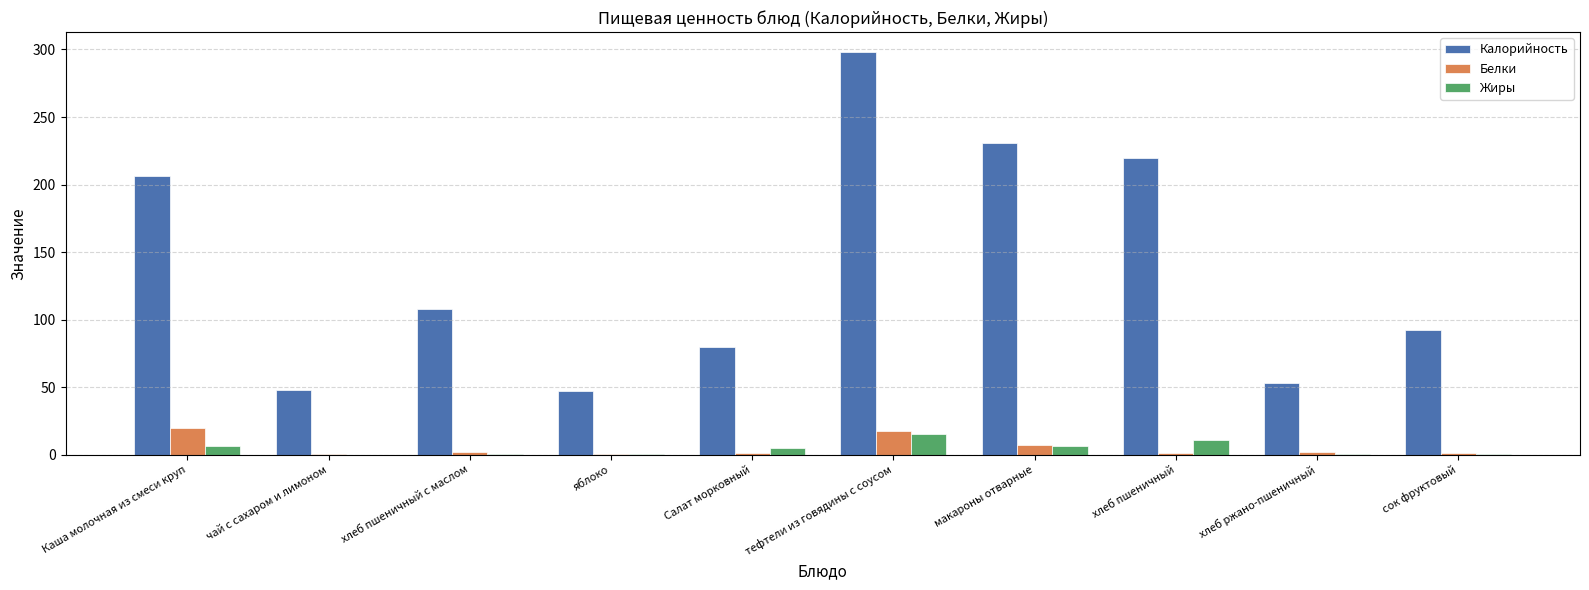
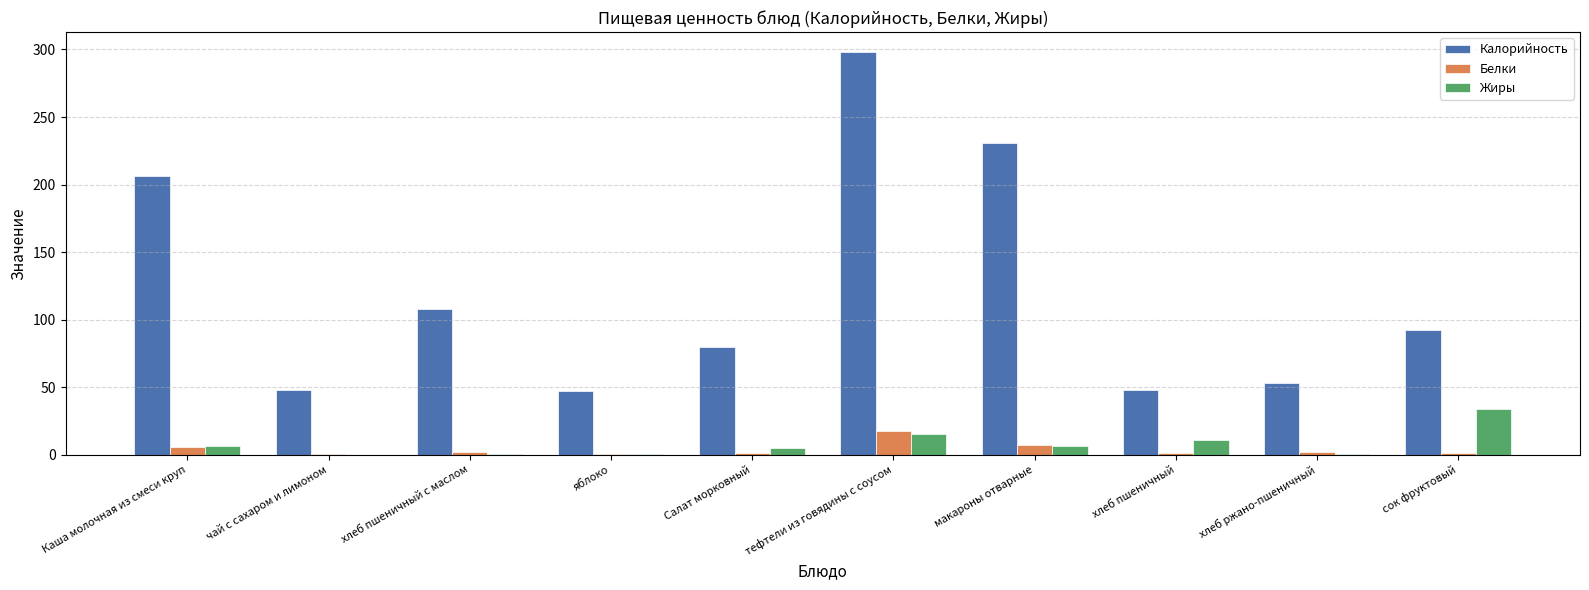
Белки, Каша молочная из смеси круп: 19 -> 5
Калорийность, хлеб пшеничный: 220 -> 48
Жиры, сок фруктовый: 0 -> 34
